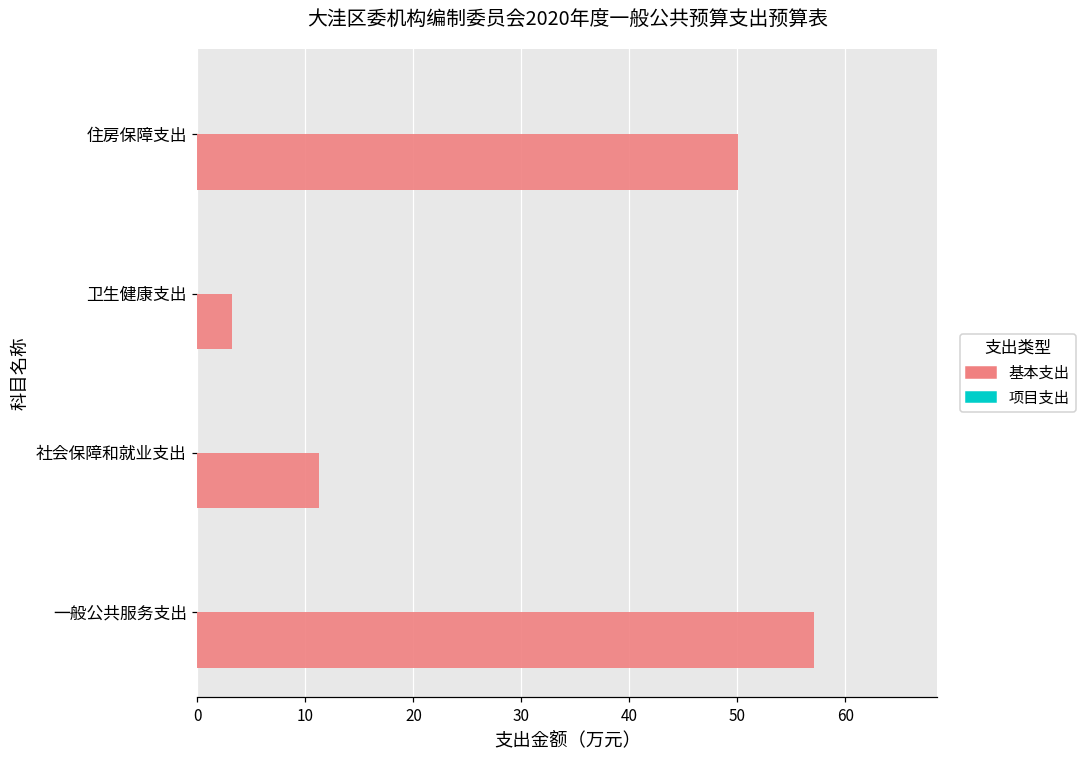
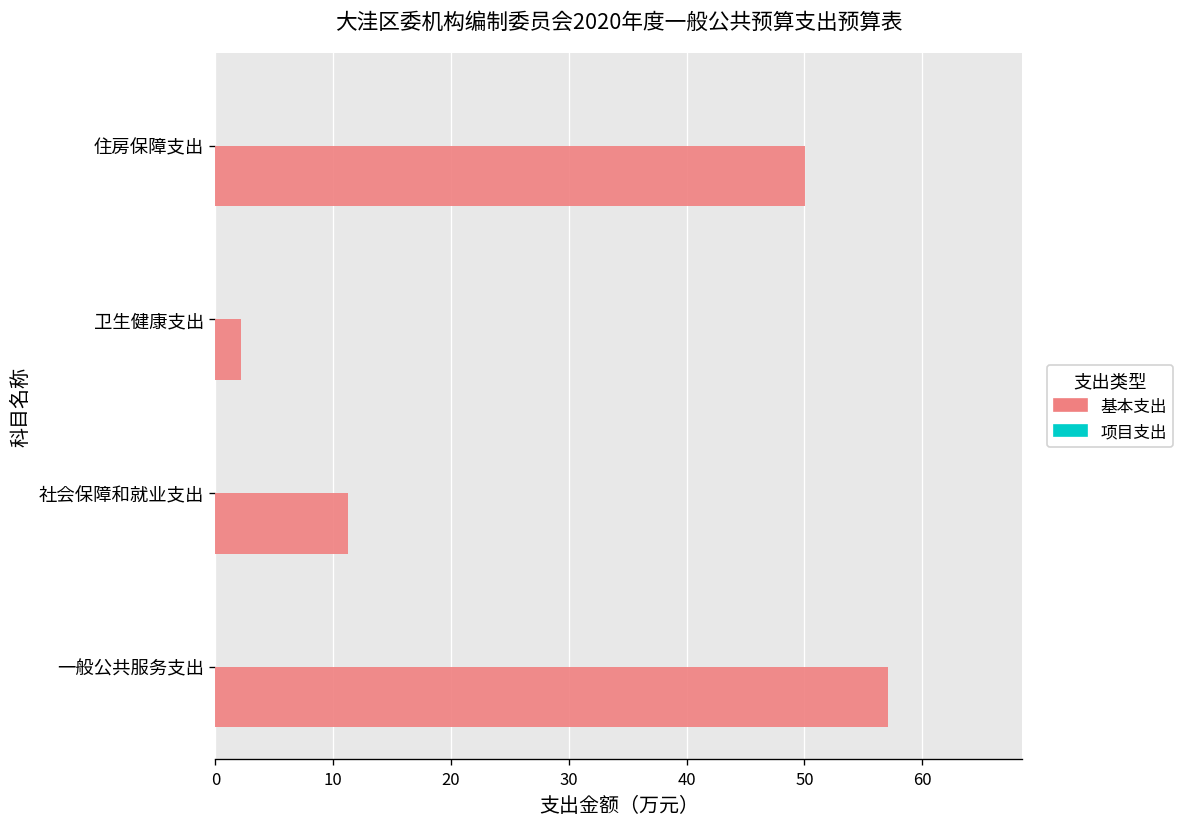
基本支出, 卫生健康支出: 3 -> 2
